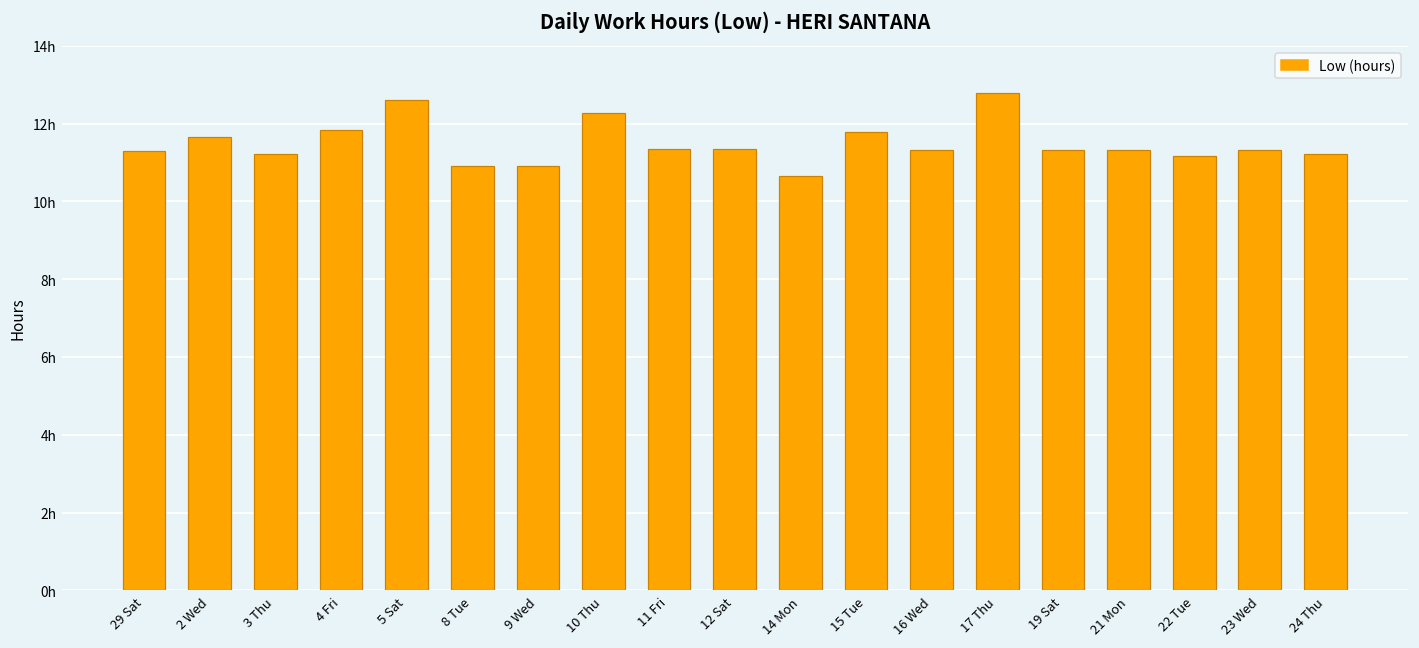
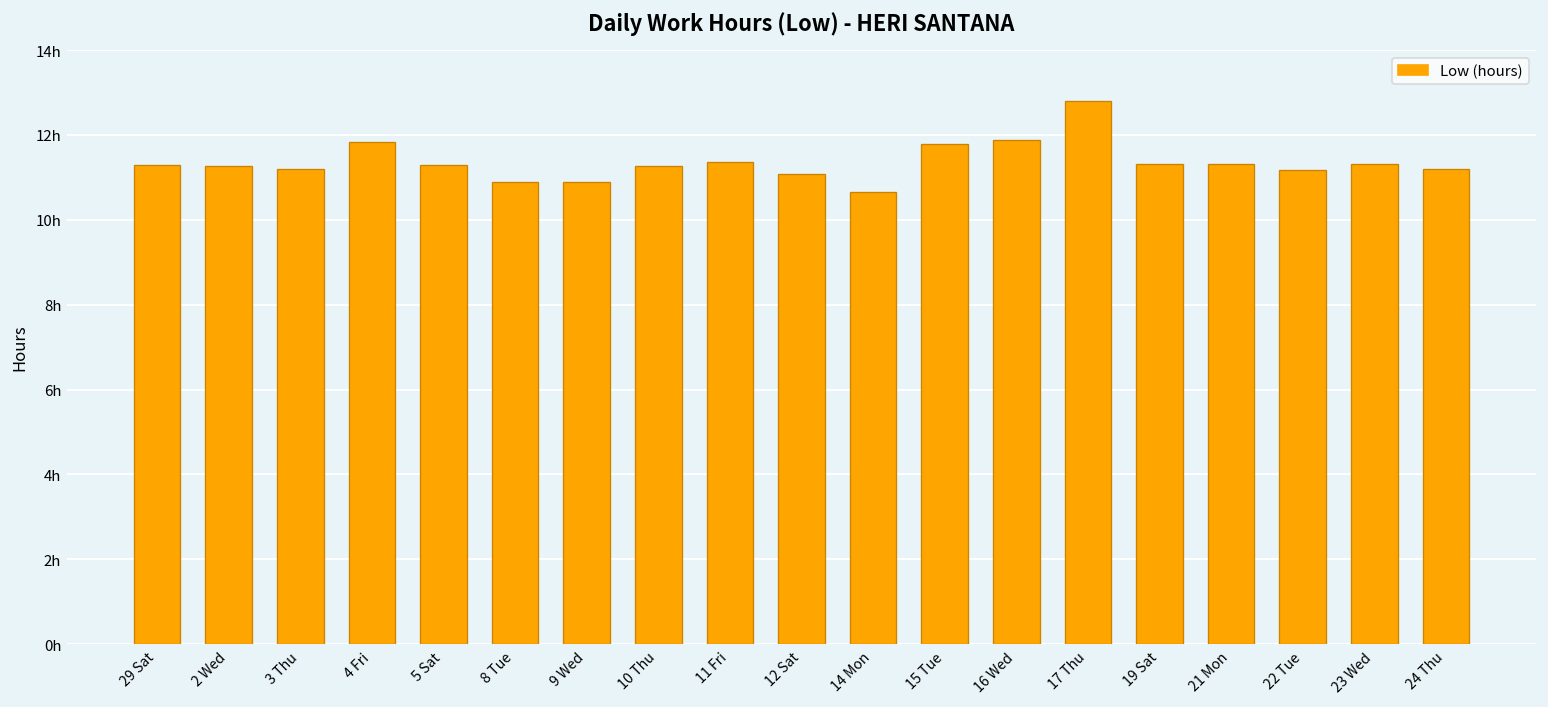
2 Wed: 11.7h -> 11.3h
5 Sat: 12.6h -> 11.3h
10 Thu: 12.3h -> 11.3h
12 Sat: 11.3h -> 11.1h
16 Wed: 11.3h -> 11.9h
